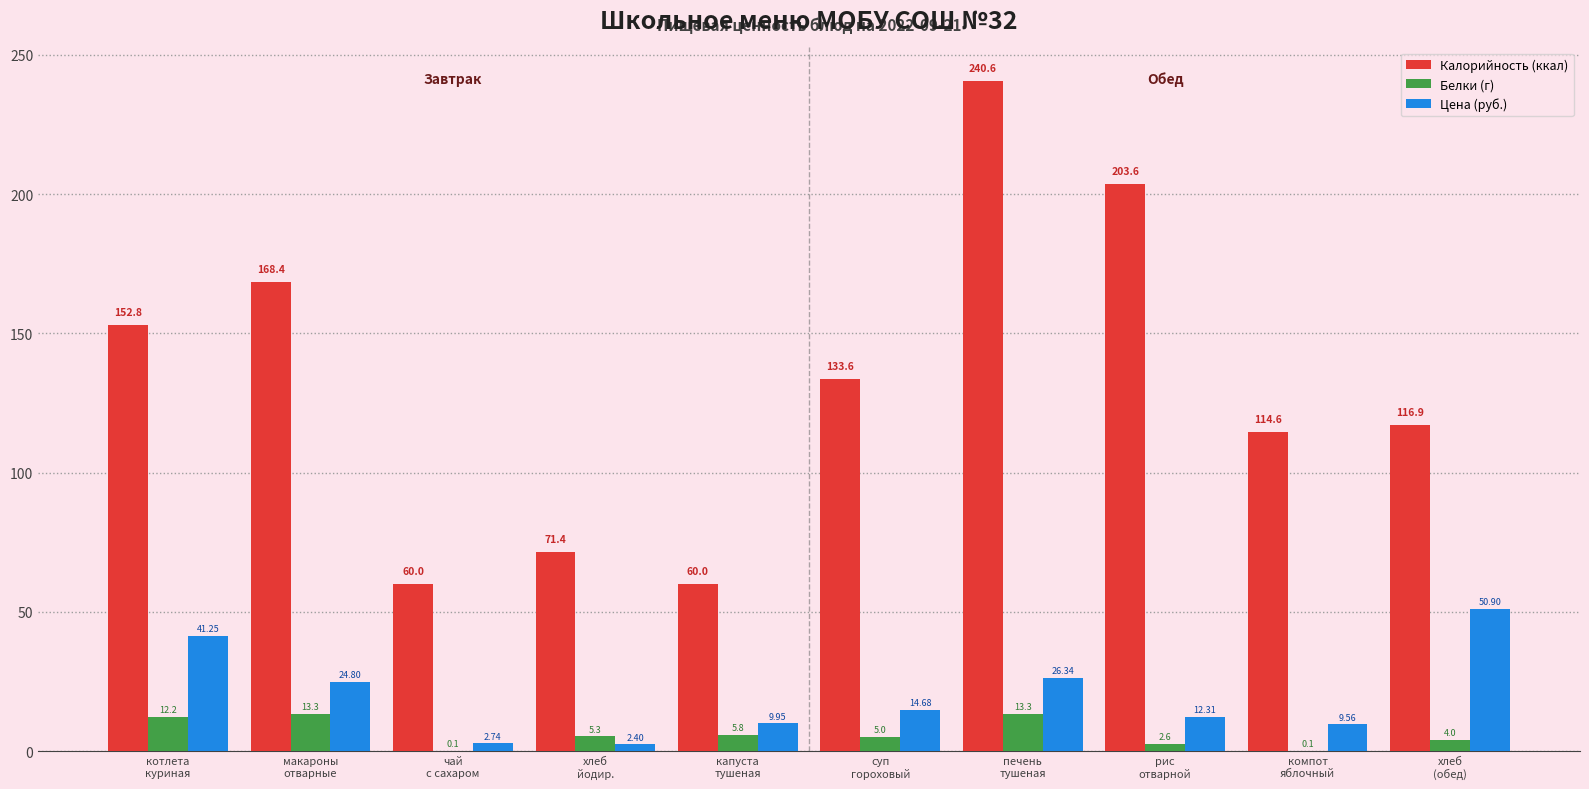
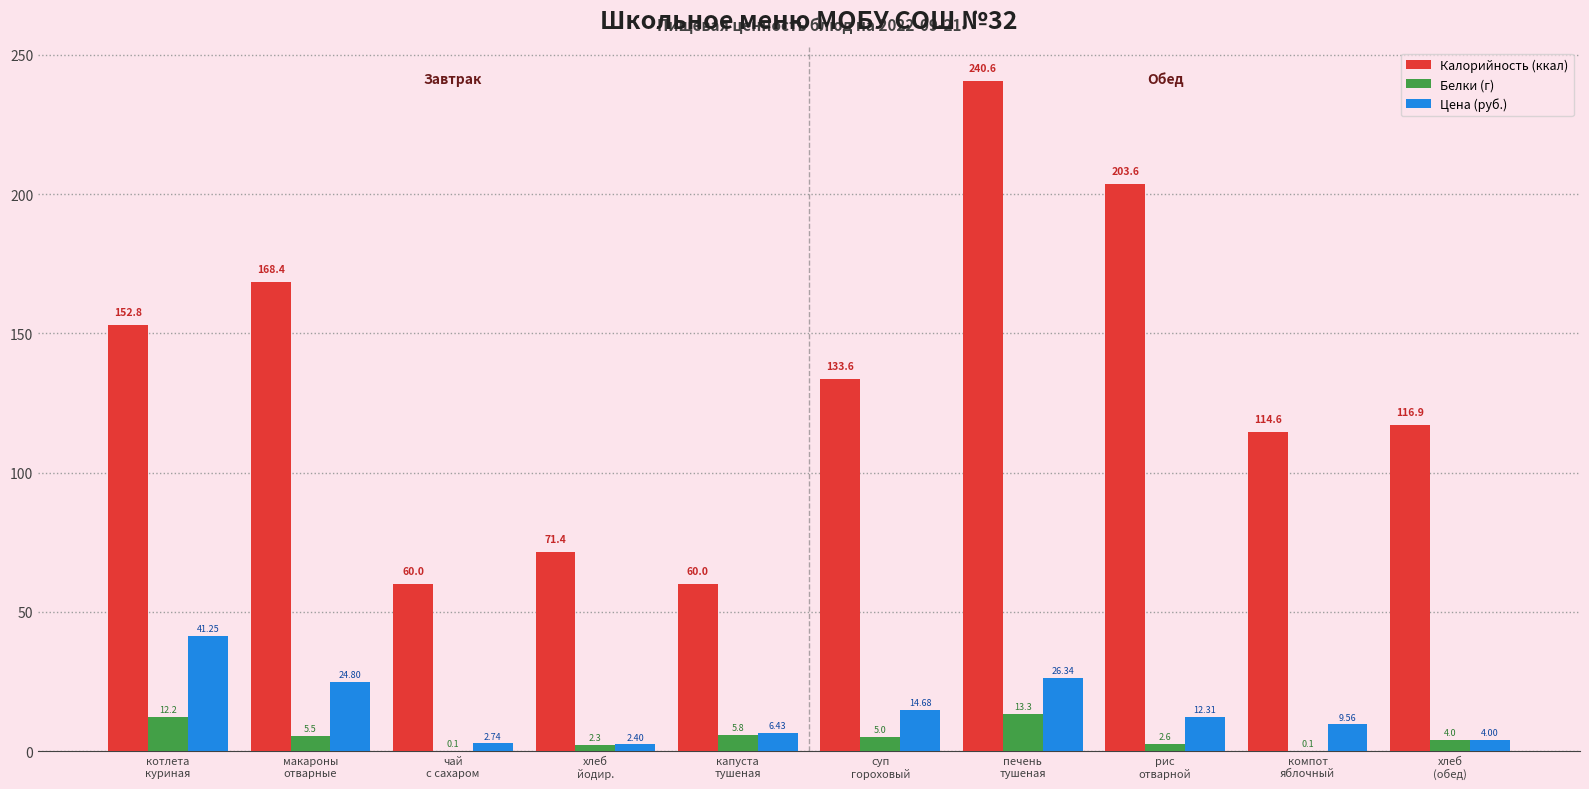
Белки (г), макароны отварные: 13.3 -> 5.5
Белки (г), хлеб йодир.: 5.3 -> 2.3
Цена (руб.), капуста тушеная: 9.95 -> 6.43
Цена (руб.), хлеб (обед): 50.90 -> 4.00
